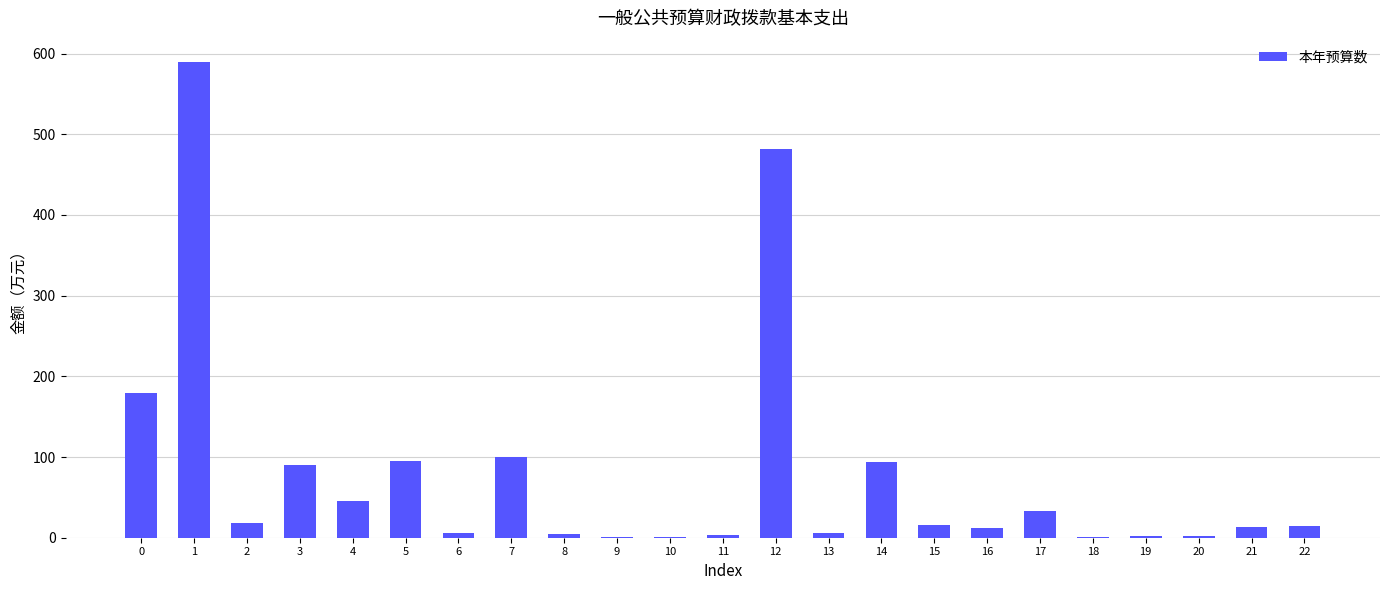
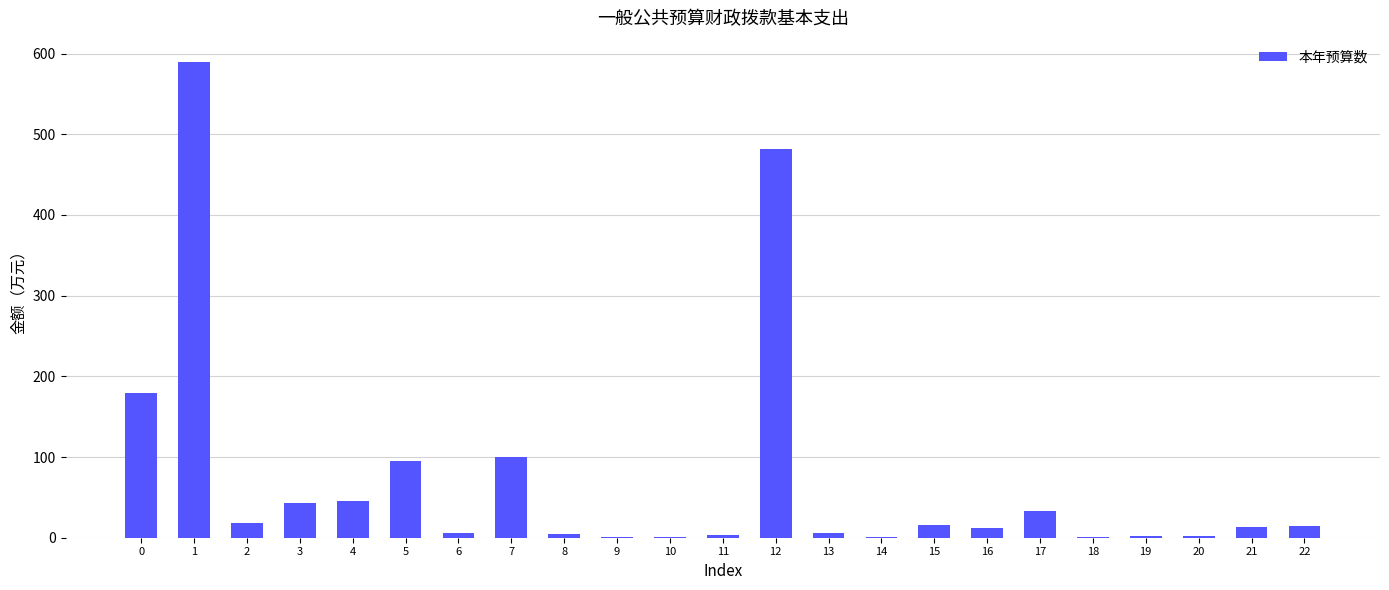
3: 90 -> 40
14: 90 -> 0
